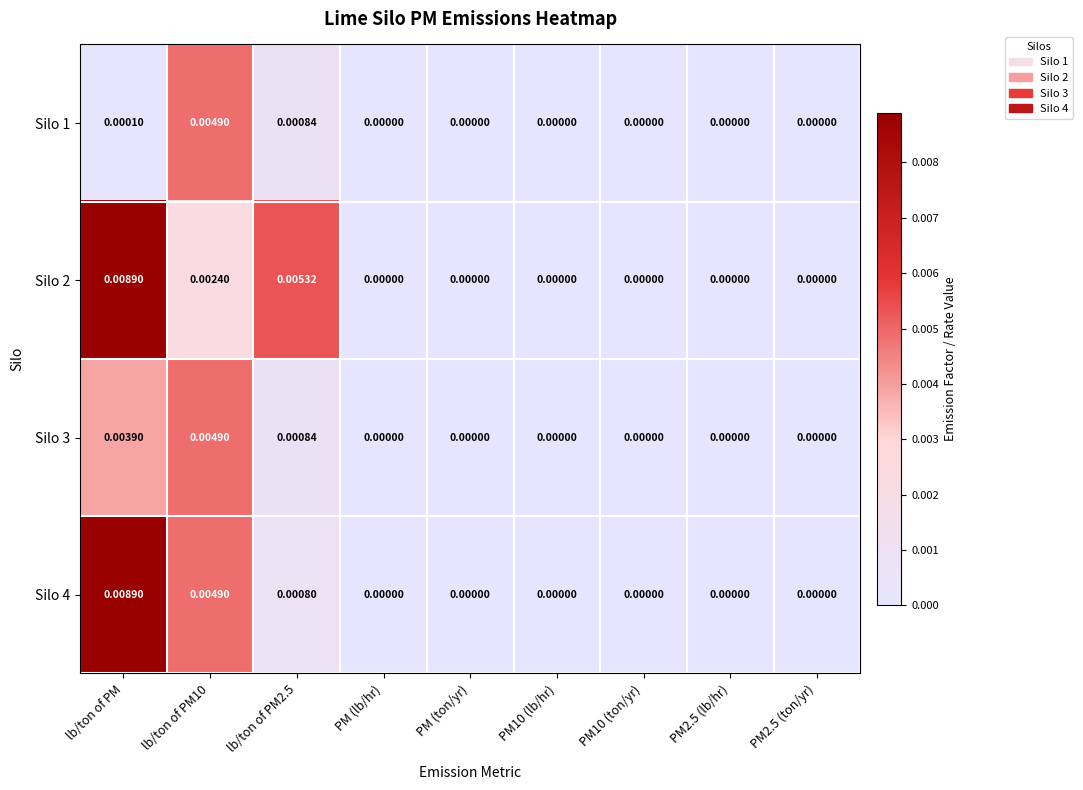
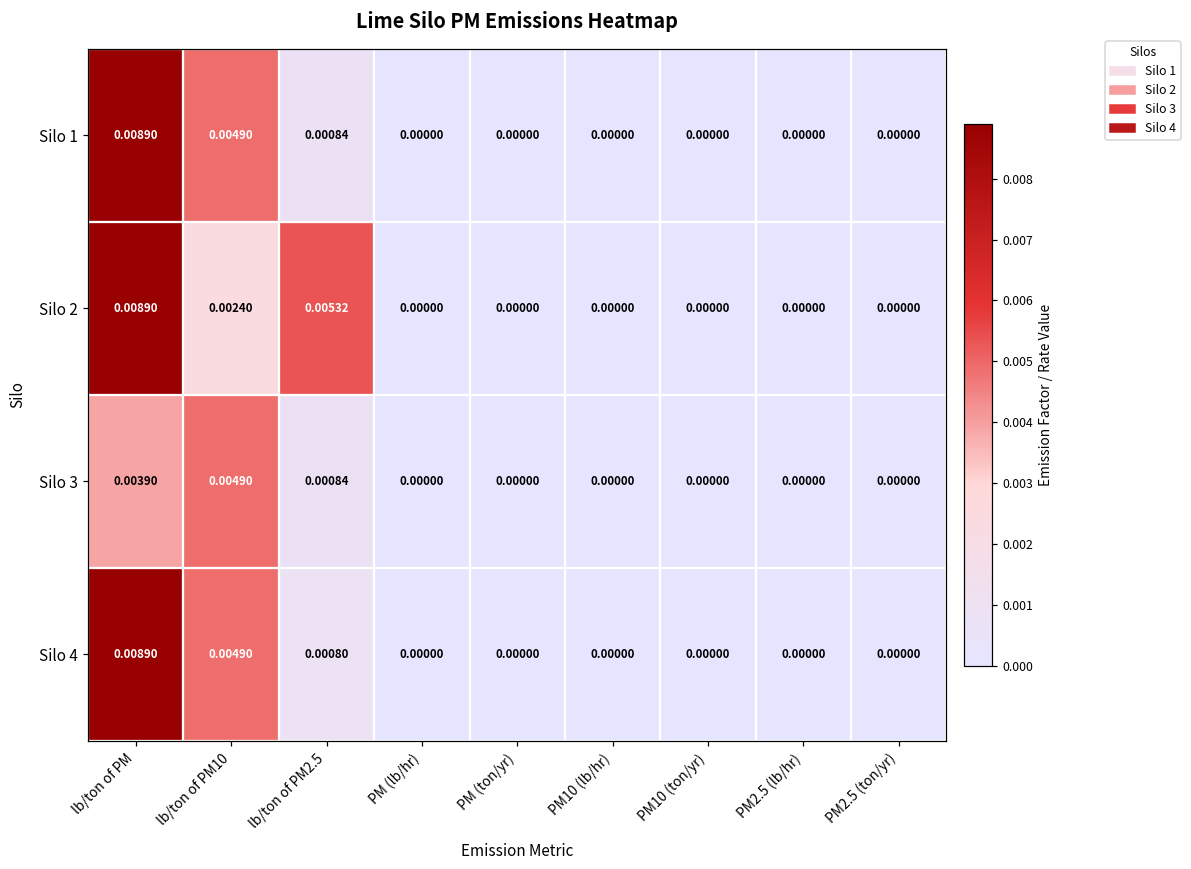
Silo 1, lb/ton of PM: 0.00010 -> 0.00890
